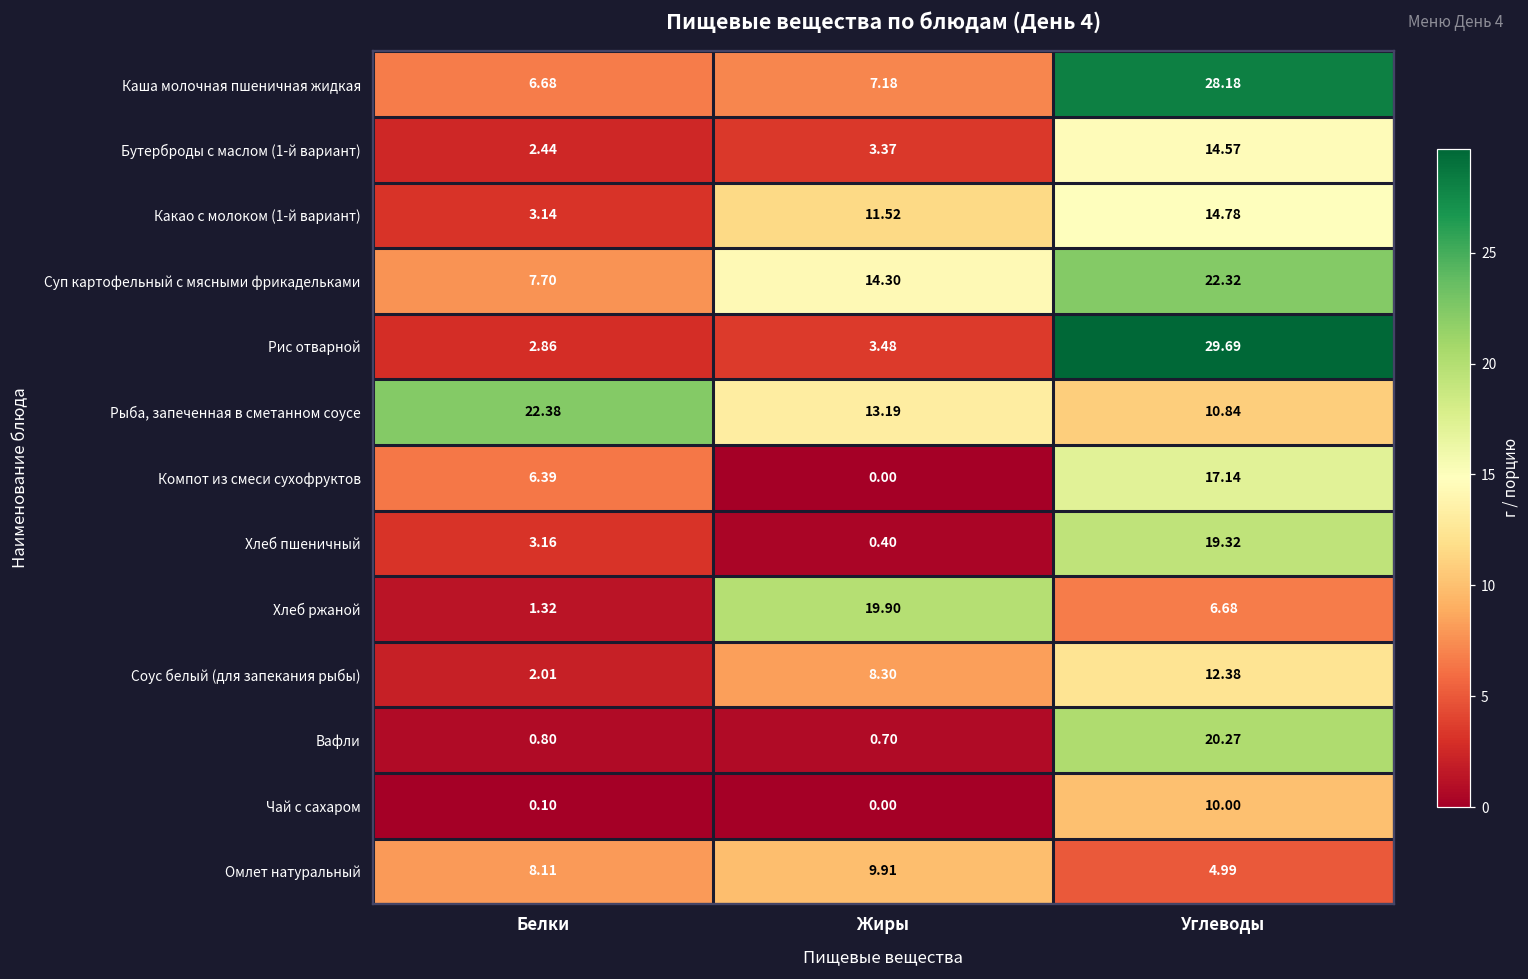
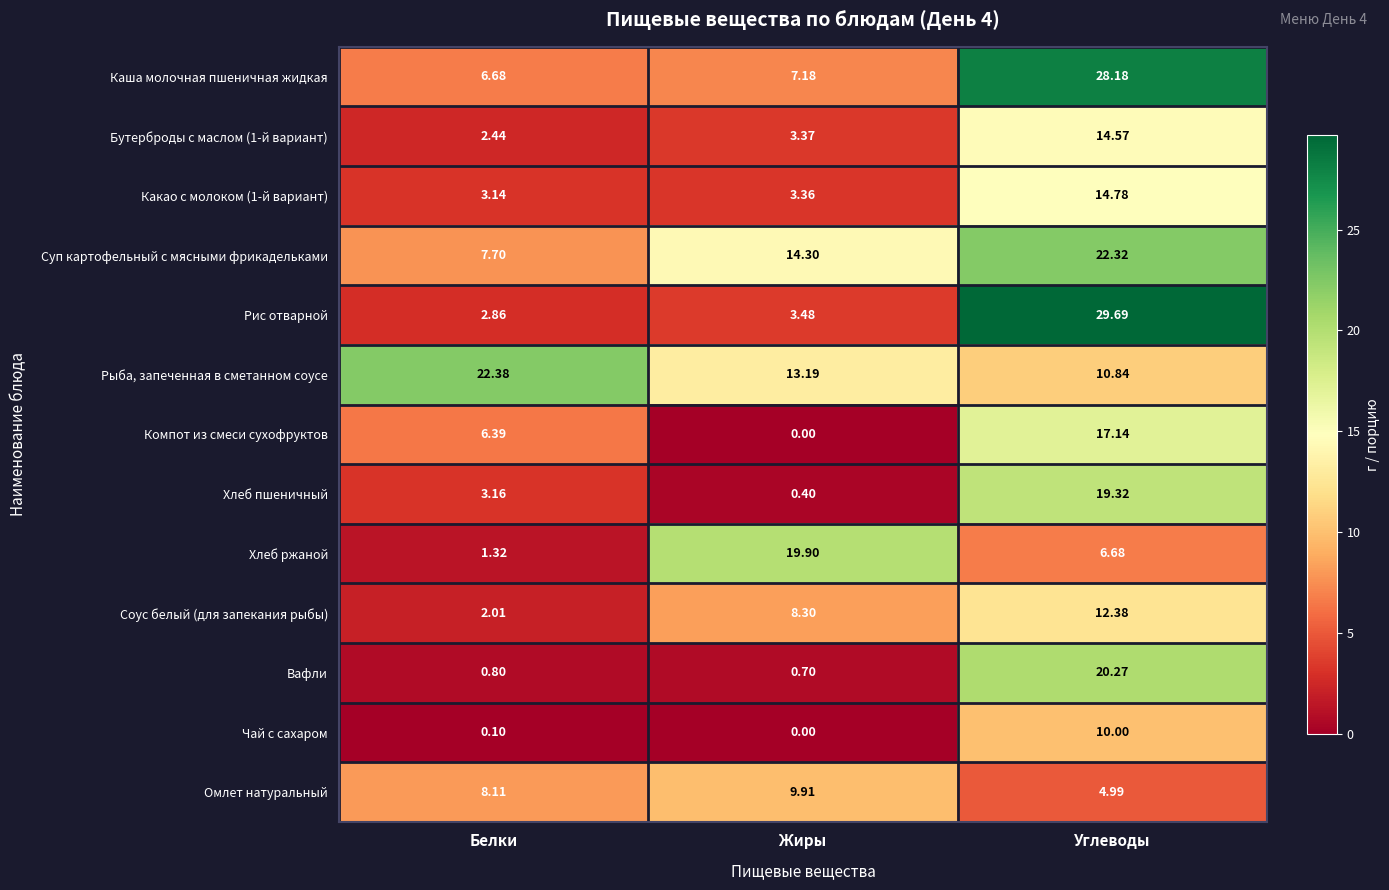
Какао с молоком (1-й вариант), Жиры: 11.52 -> 3.36
